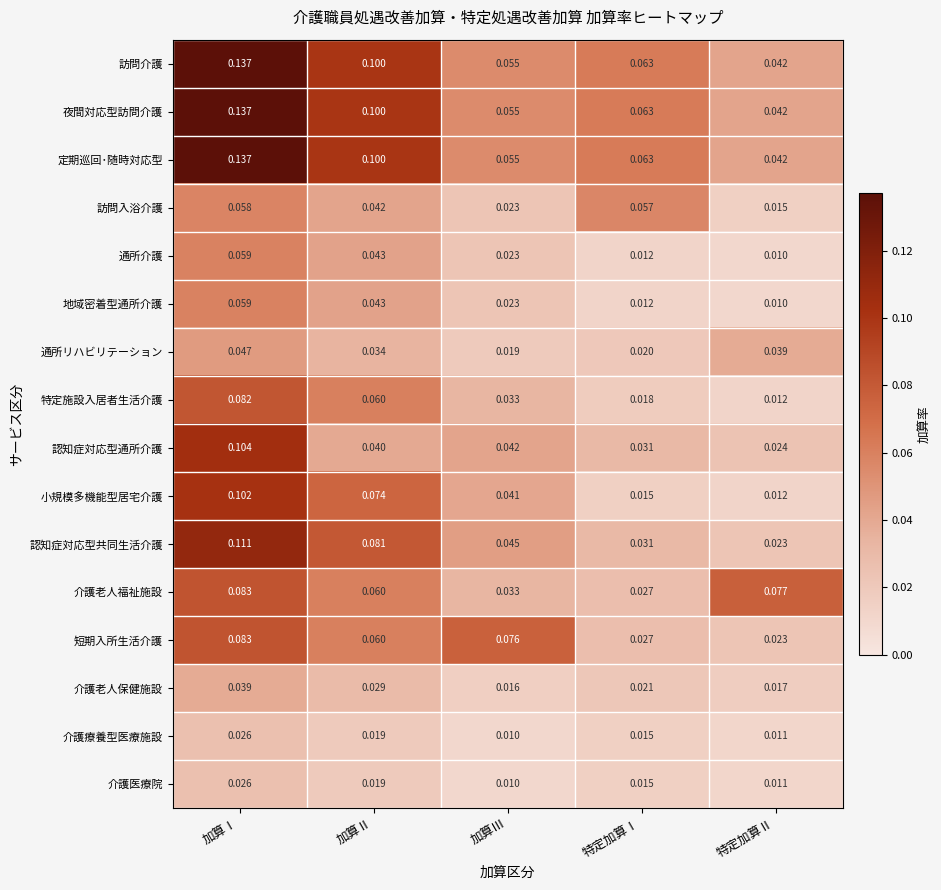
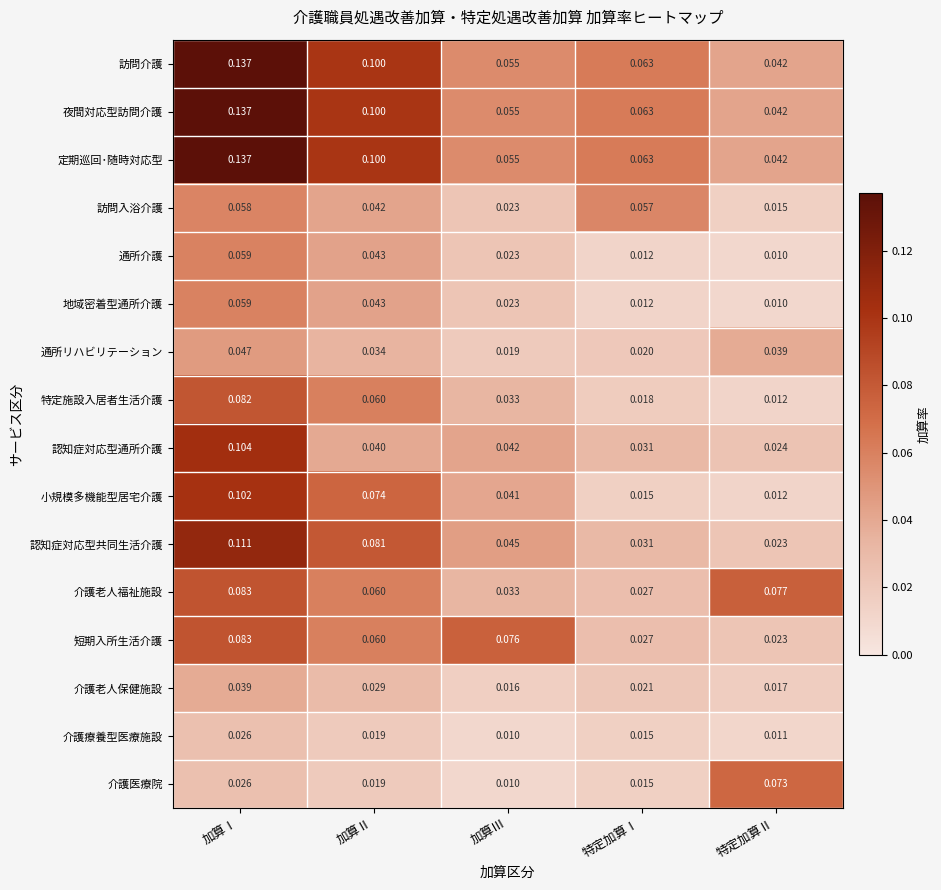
介護医療院, 特定加算Ⅱ: 0.011 -> 0.073
